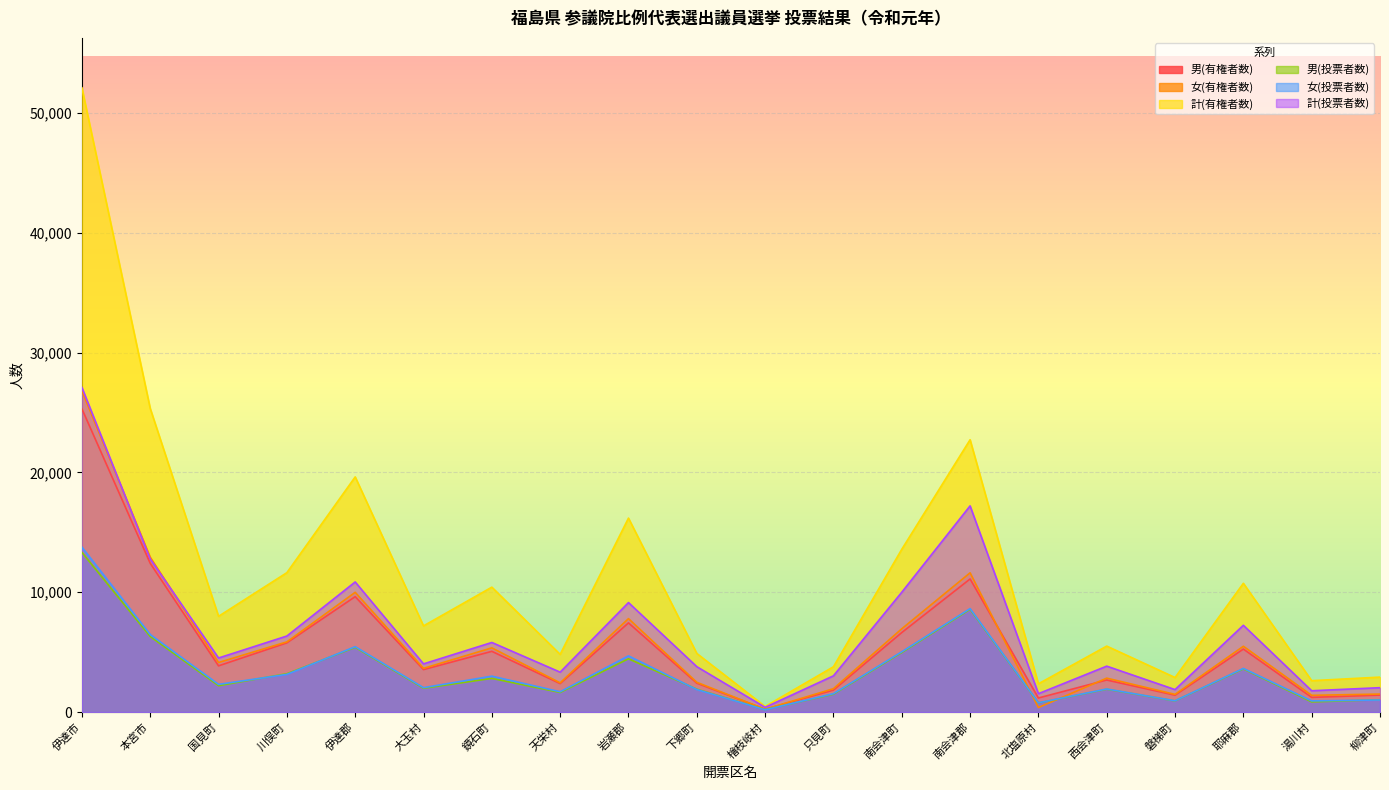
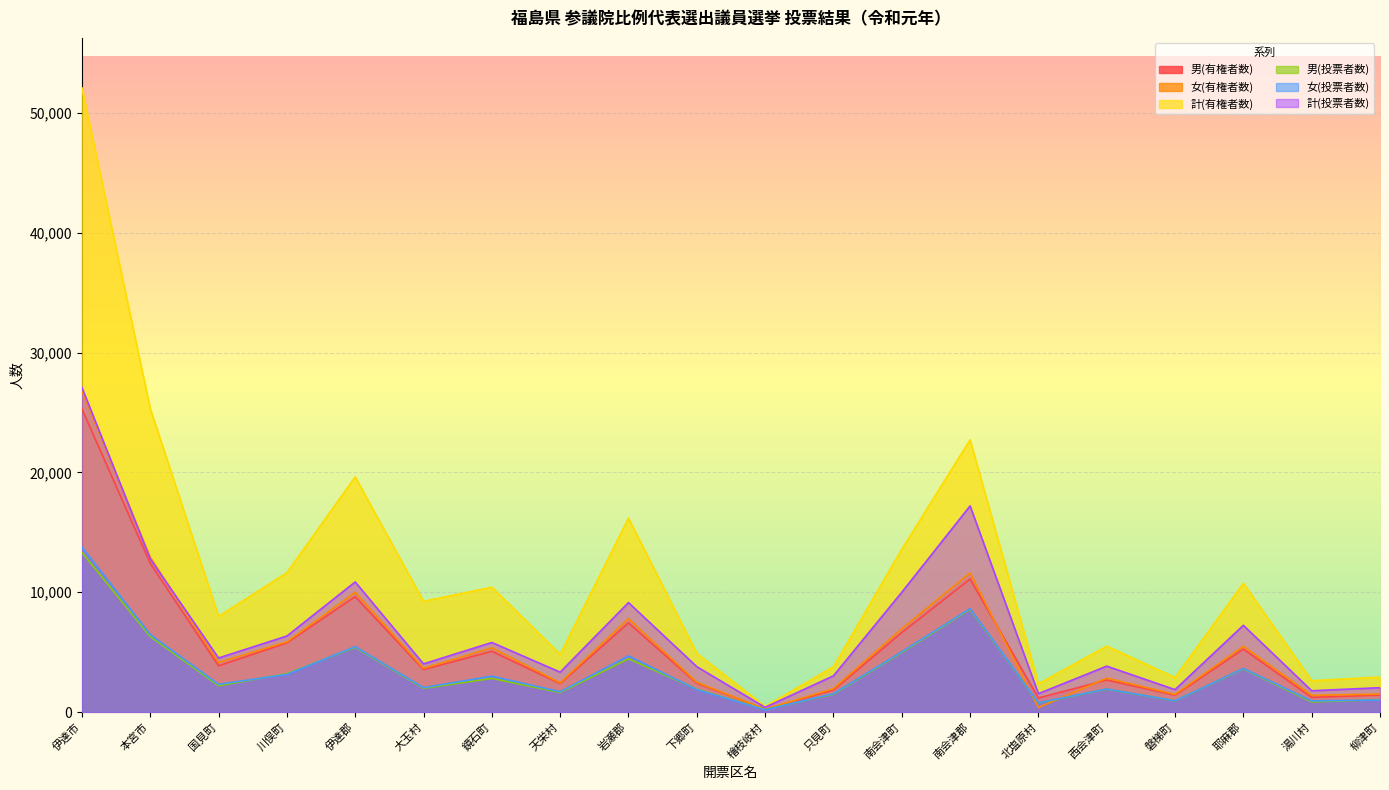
計(有権者数), 大玉村: 7,200 -> 9,200
